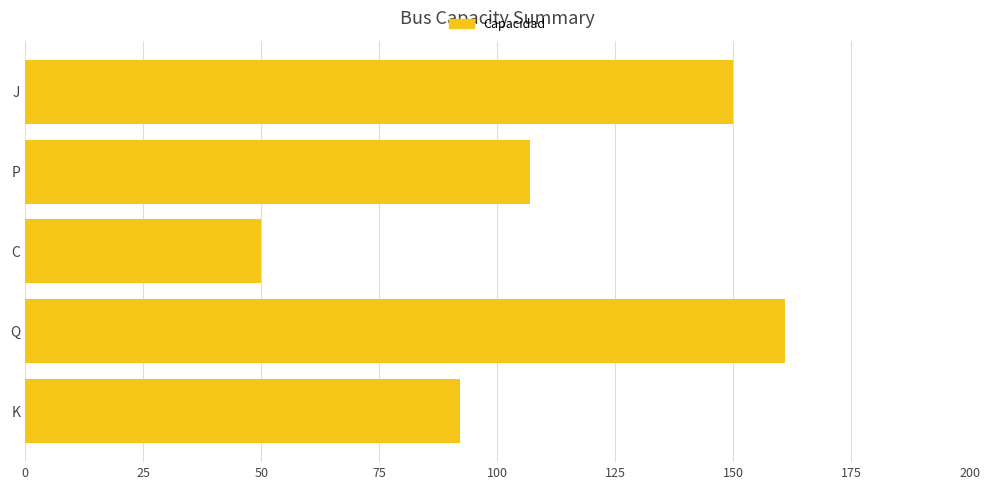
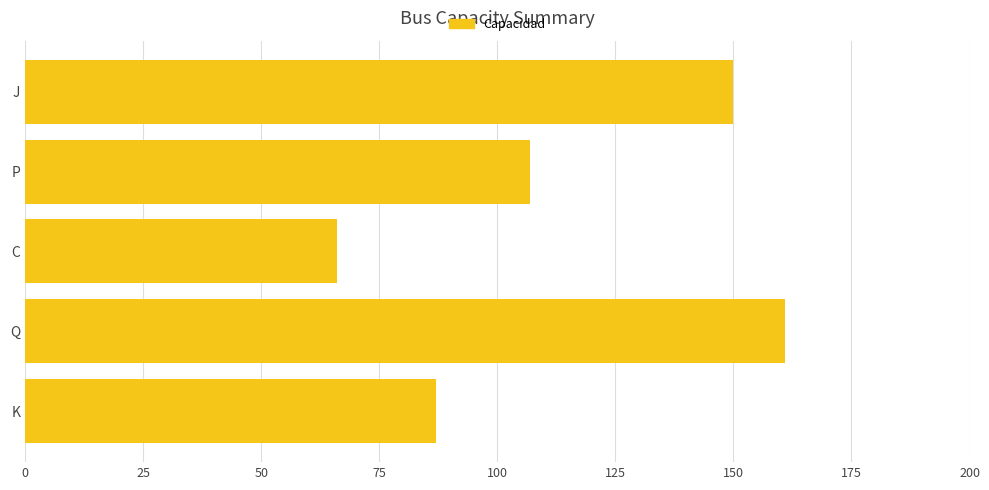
C: 50 -> 66
K: 92 -> 87
